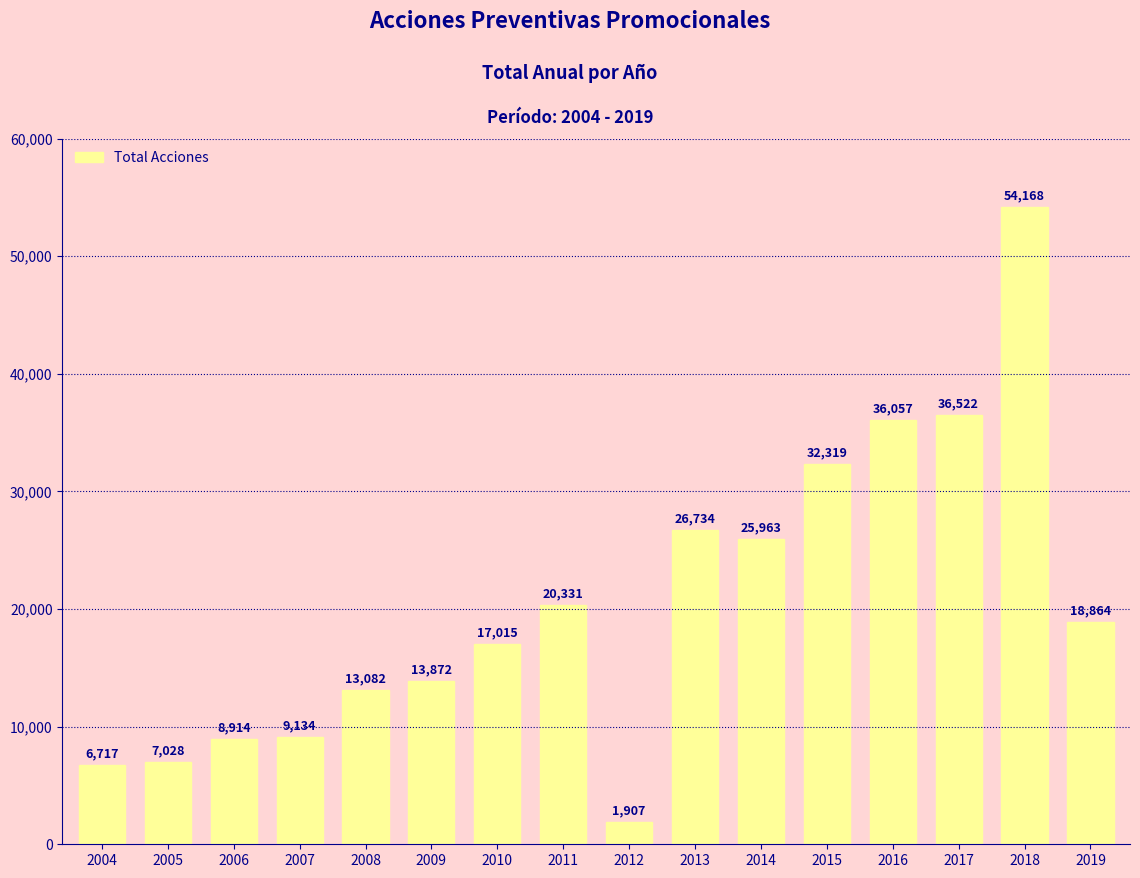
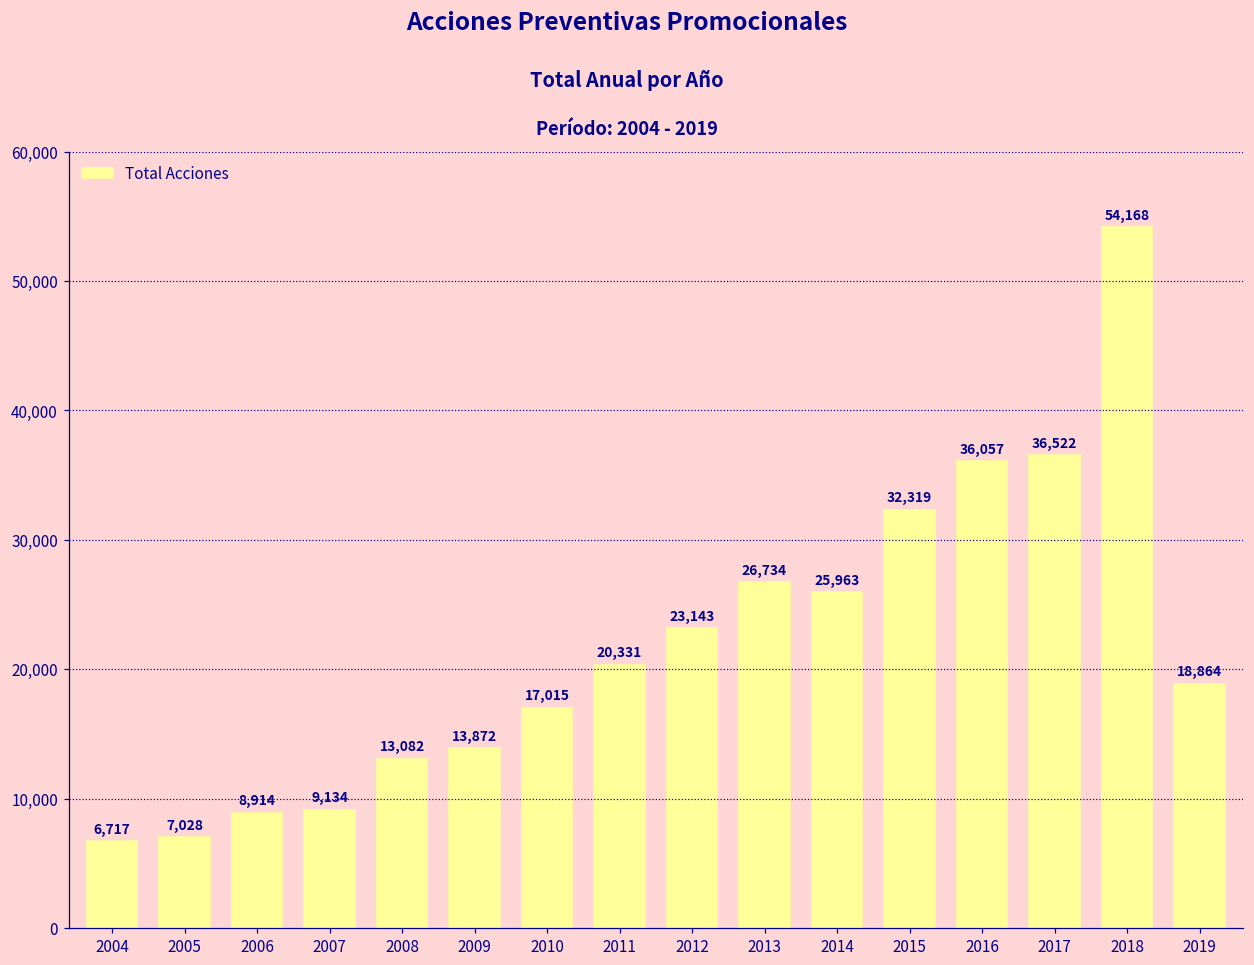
2012: 1,907 -> 23,143
